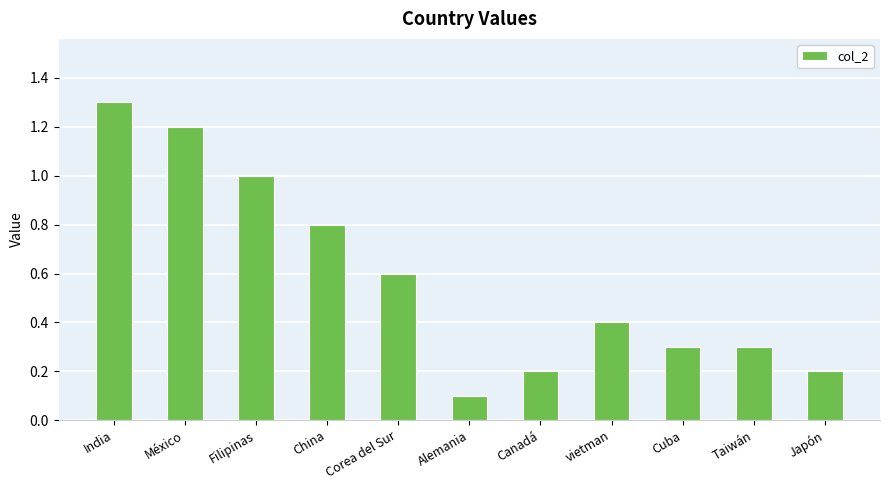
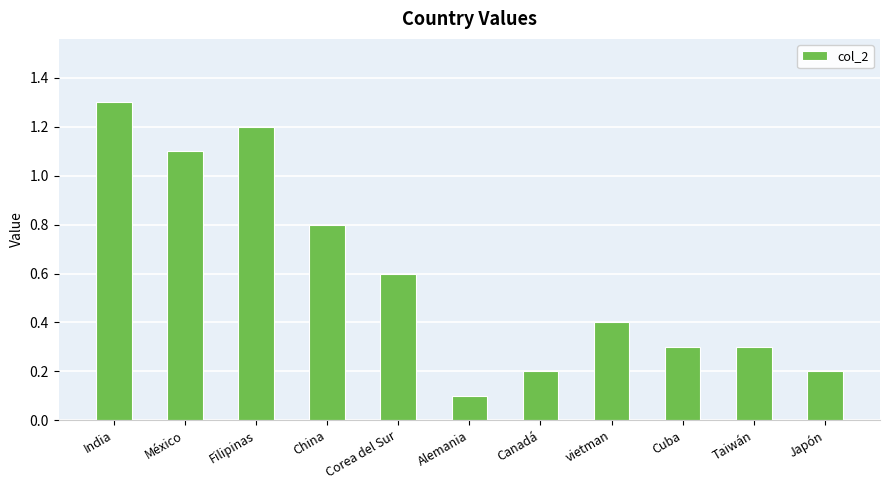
México: 1.2 -> 1.1
Filipinas: 1.0 -> 1.2
